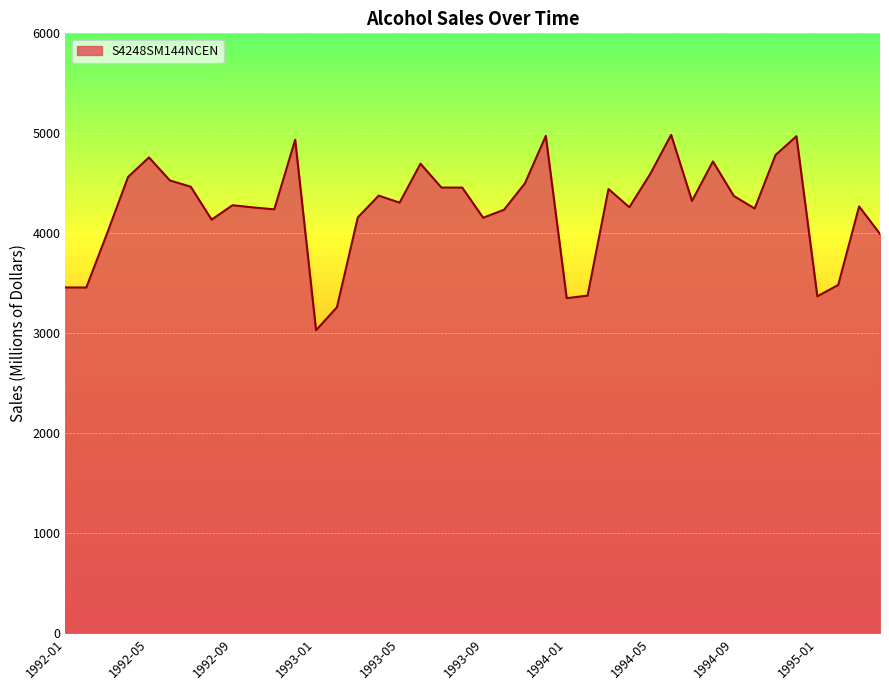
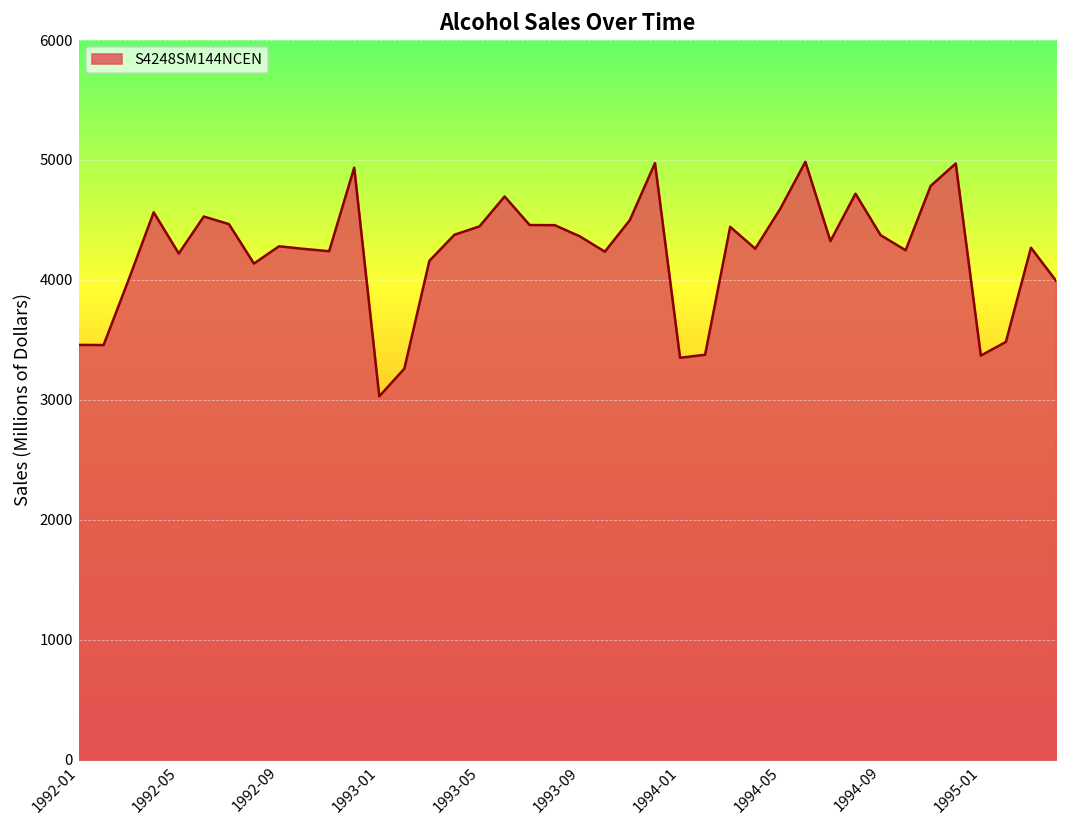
1992-05: 4800 -> 4200
1993-05: 4300 -> 4400
1993-09: 4200 -> 4400
